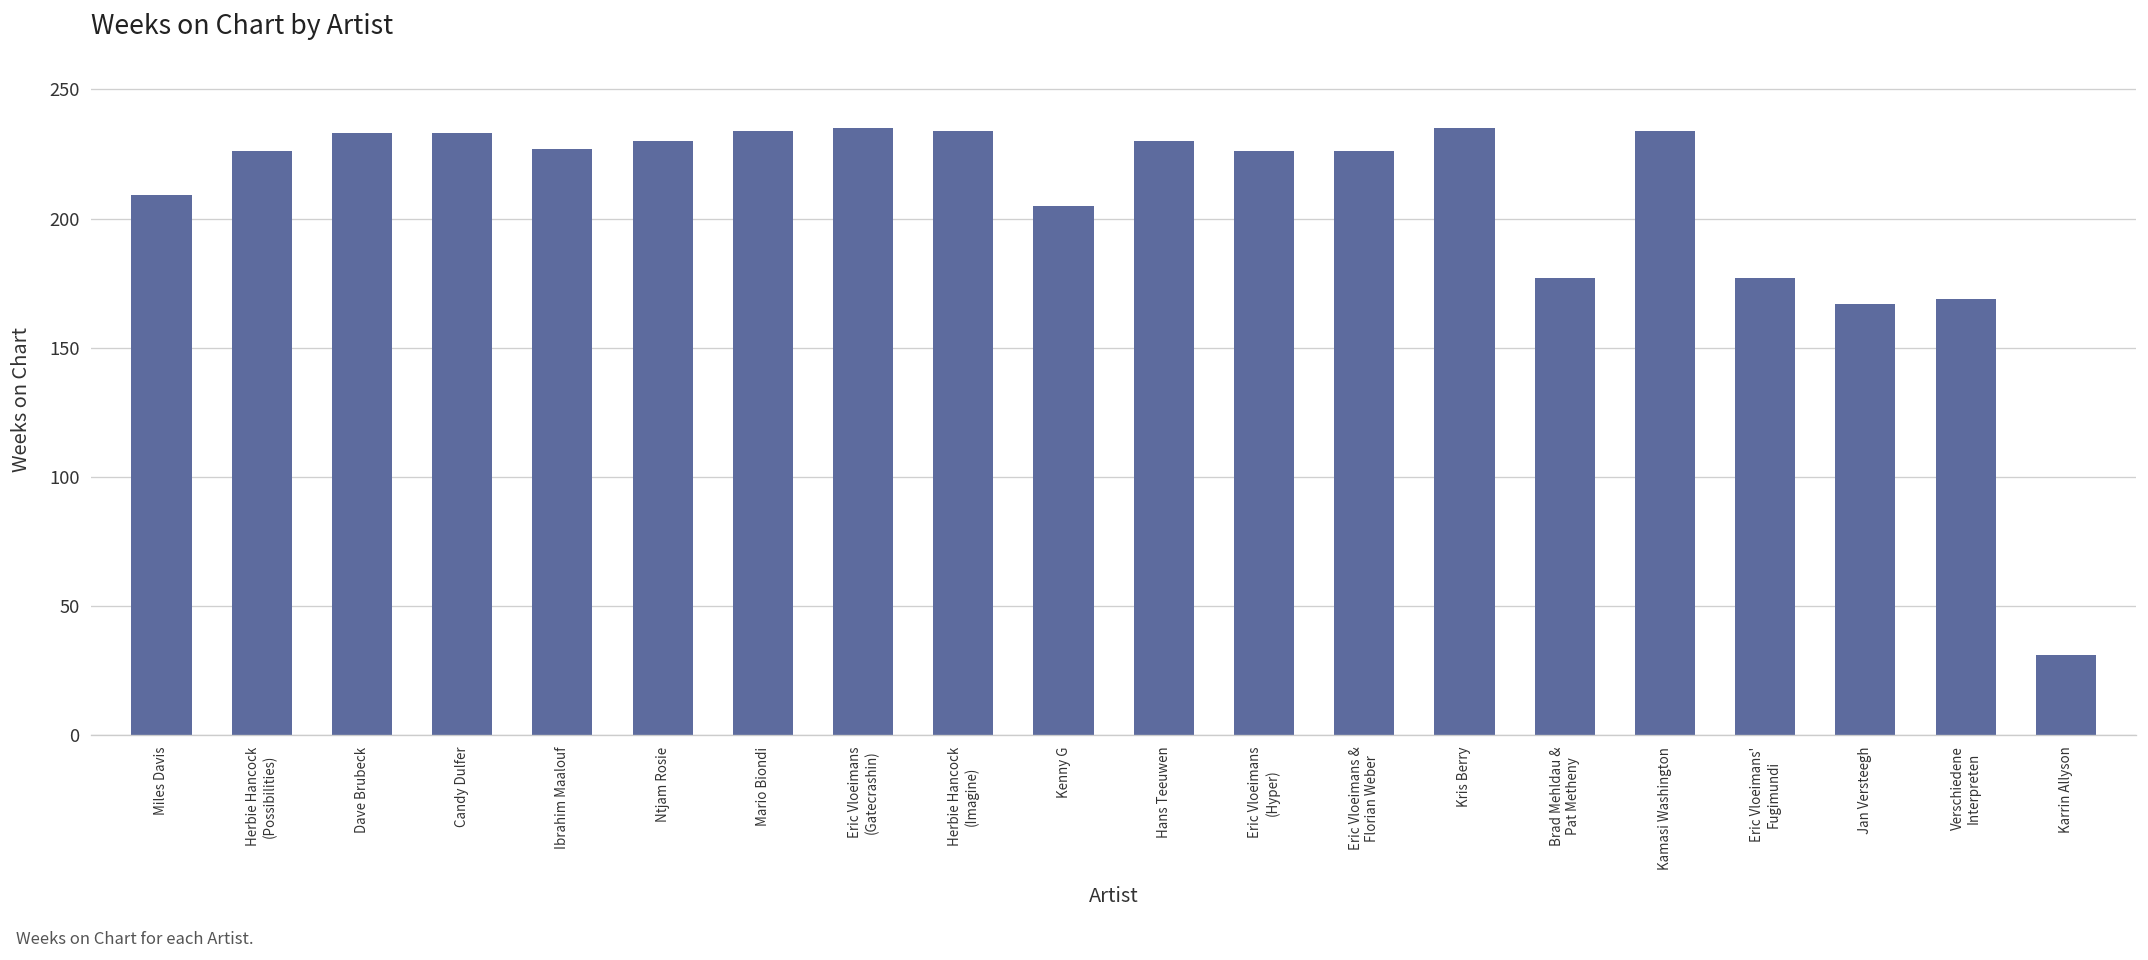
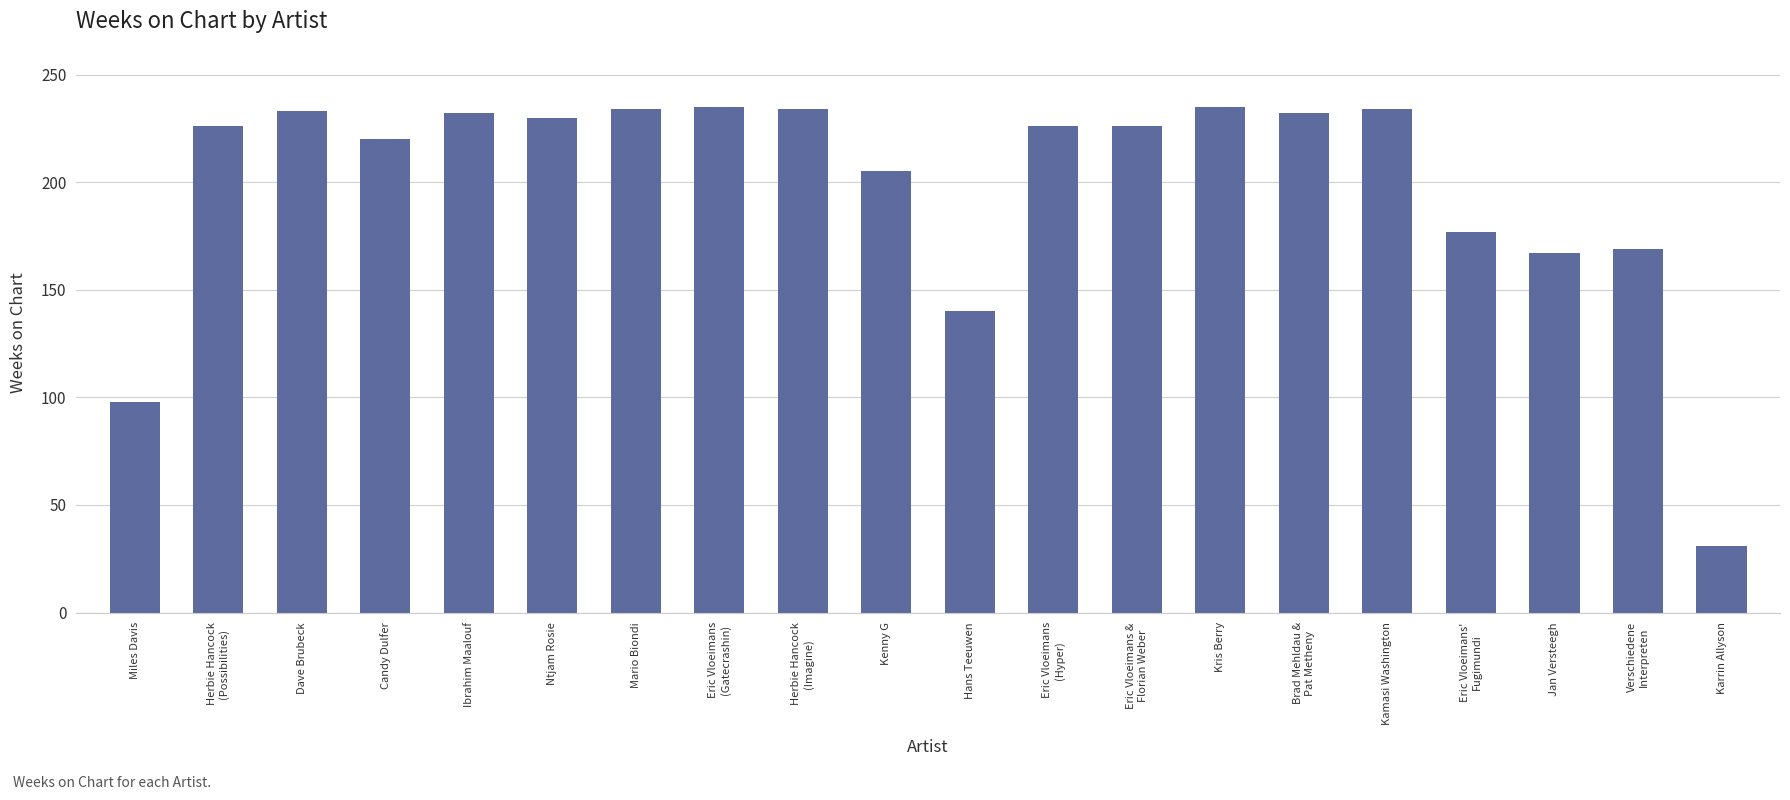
Miles Davis: 209 -> 98
Candy Dulfer: 233 -> 220
Ibrahim Maalouf: 227 -> 232
Hans Teeuwen: 230 -> 140
Brad Mehldau & Pat Metheny: 177 -> 232
